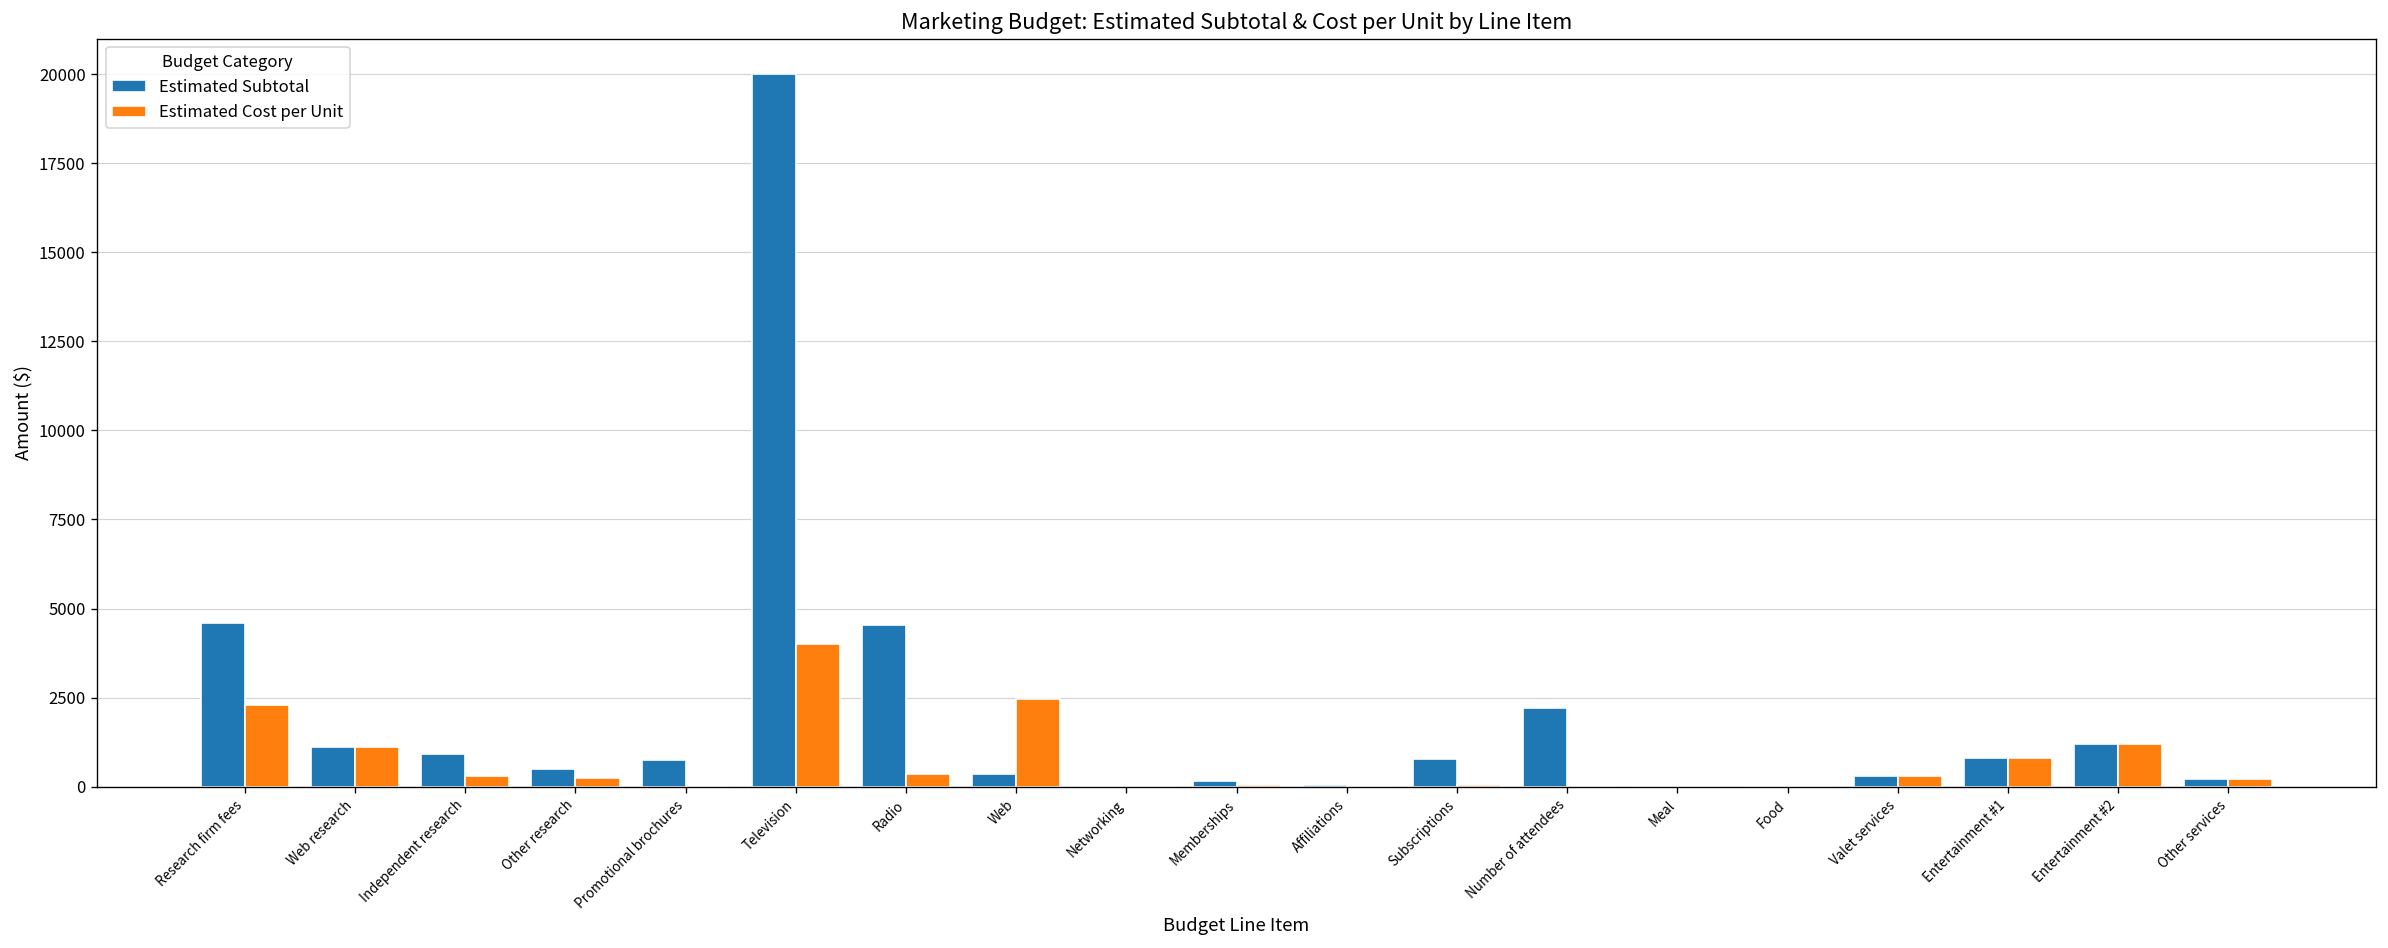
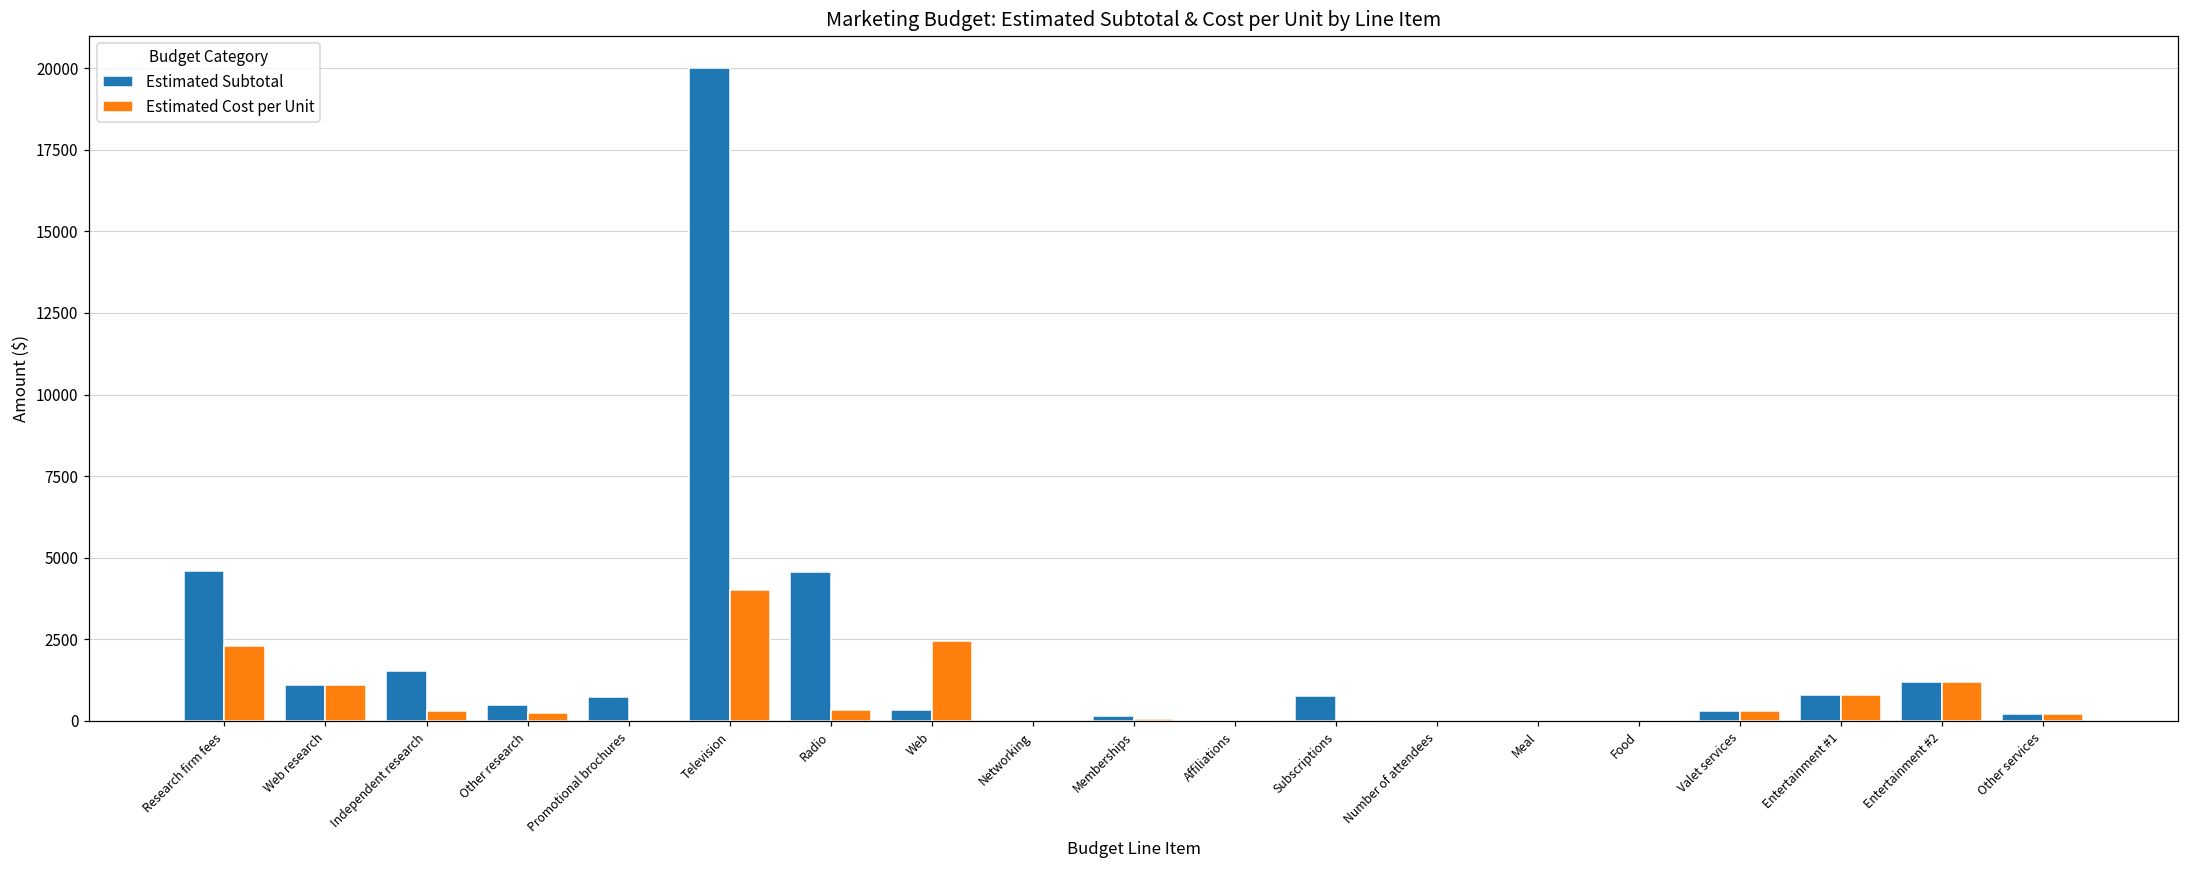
Estimated Subtotal, Independent research: 900 -> 1500
Estimated Subtotal, Number of attendees: 2200 -> 0
